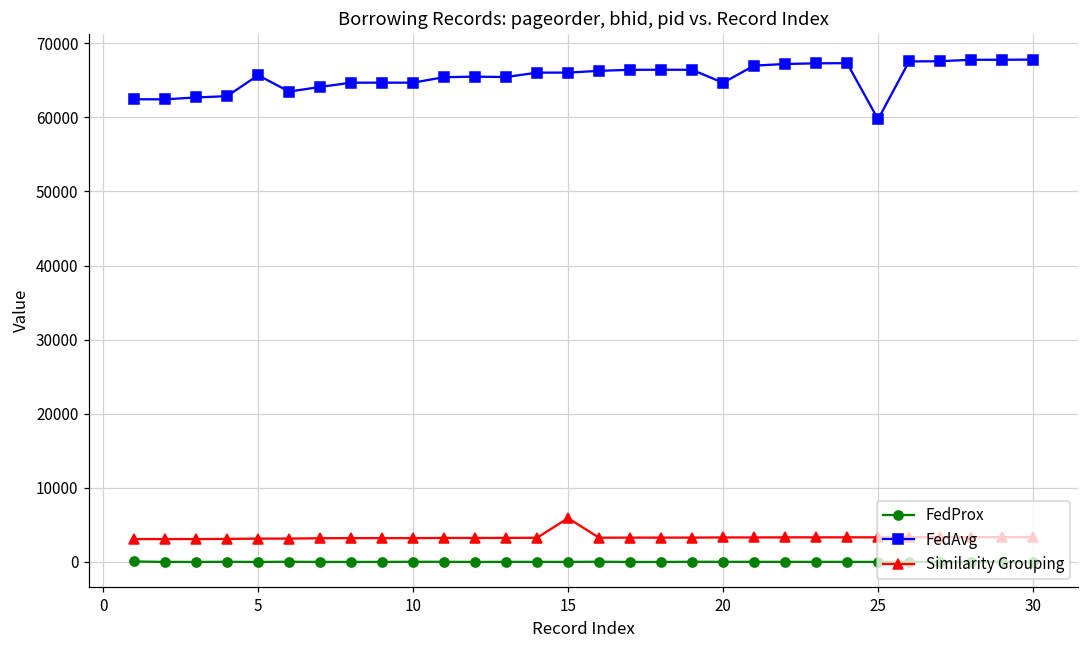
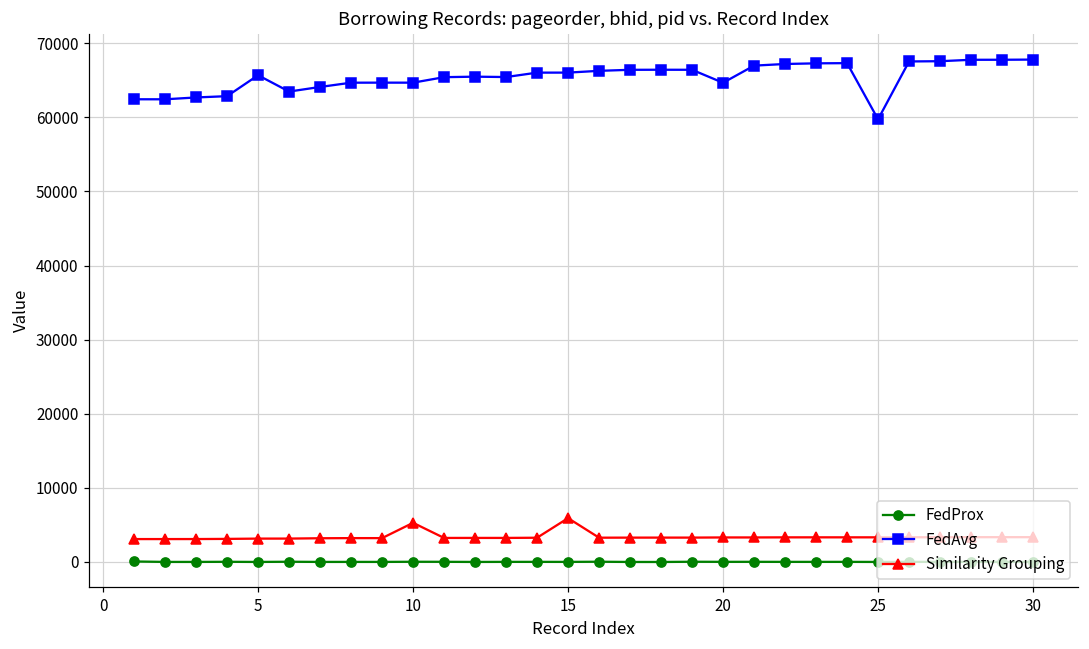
Similarity Grouping, 10: 3000 -> 5000
